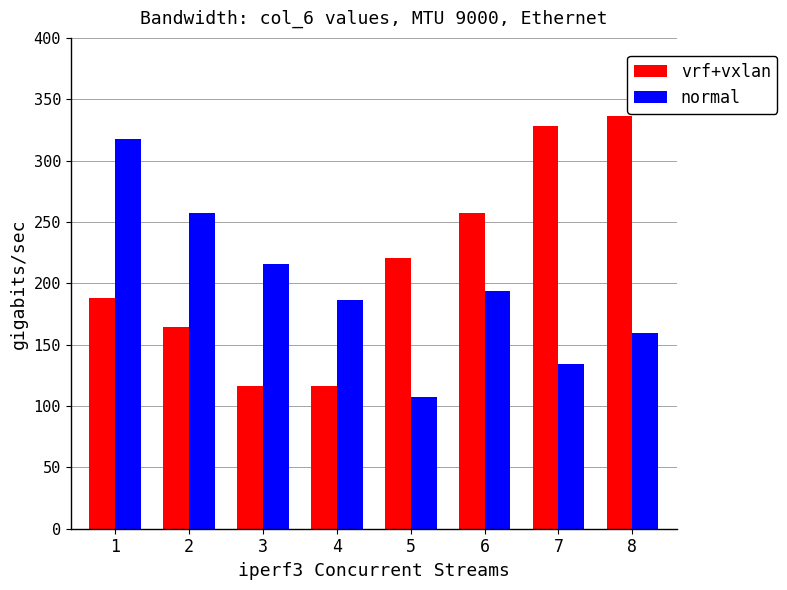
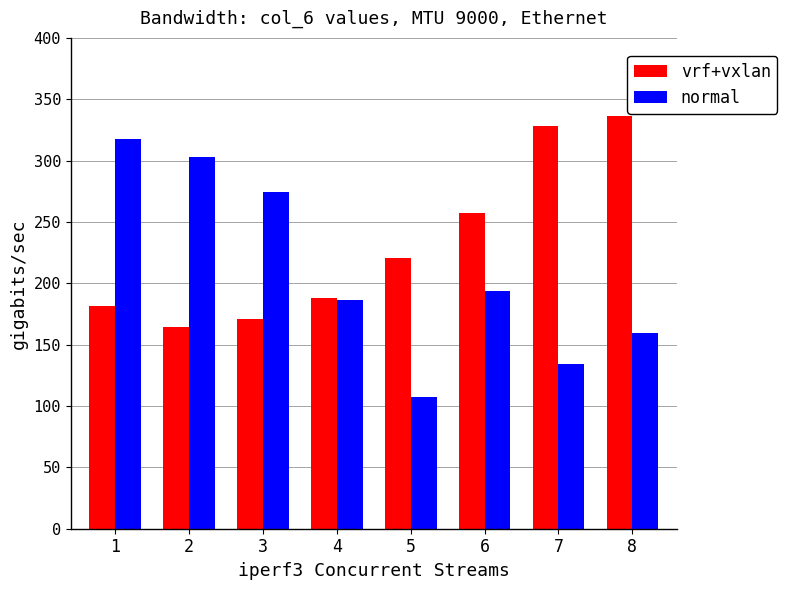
vrf+vxlan, 1: 188 -> 181
normal, 2: 257 -> 303
vrf+vxlan, 3: 116 -> 171
normal, 3: 216 -> 275
vrf+vxlan, 4: 116 -> 188
